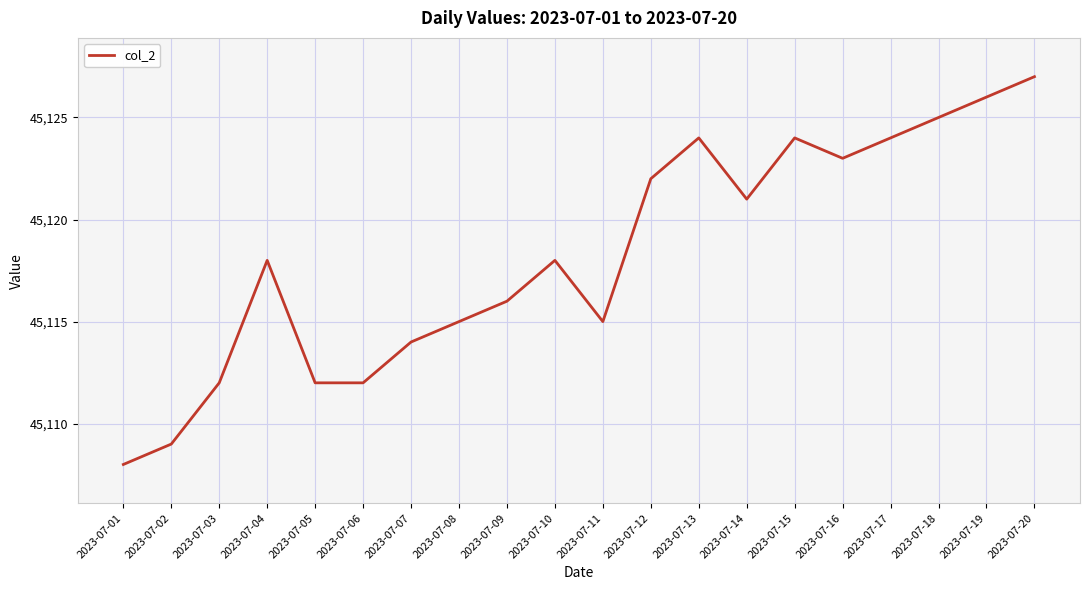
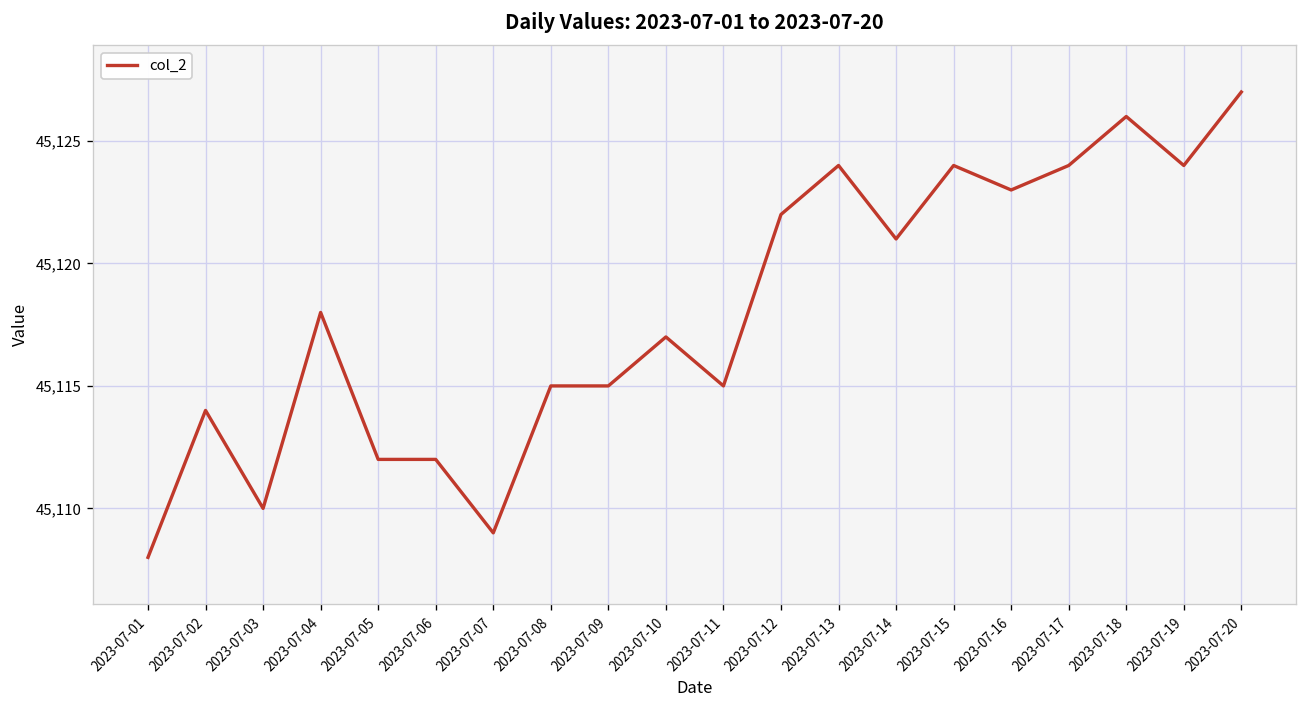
2023-07-02: 45,109 -> 45,114
2023-07-03: 45,112 -> 45,110
2023-07-07: 45,114 -> 45,109
2023-07-09: 45,116 -> 45,115
2023-07-10: 45,118 -> 45,117
2023-07-18: 45,125 -> 45,126
2023-07-19: 45,126 -> 45,124
